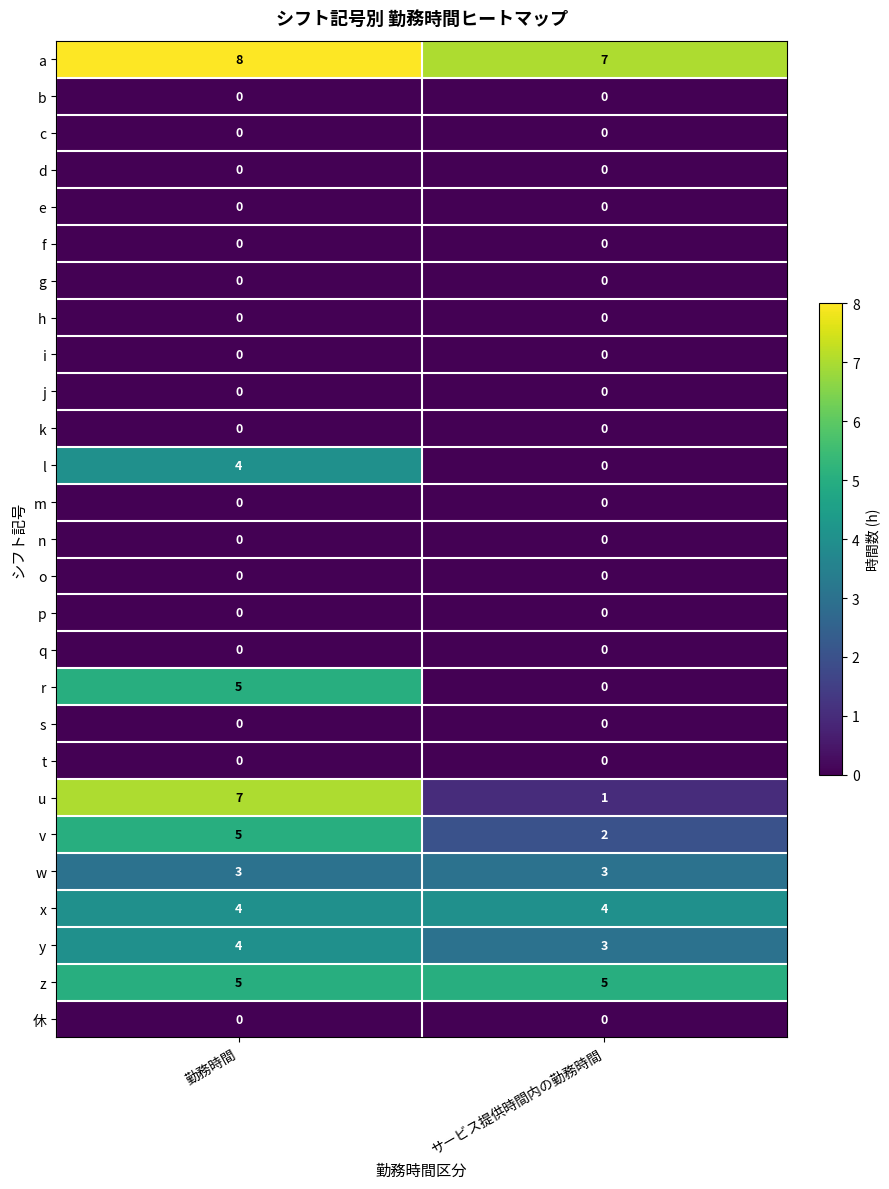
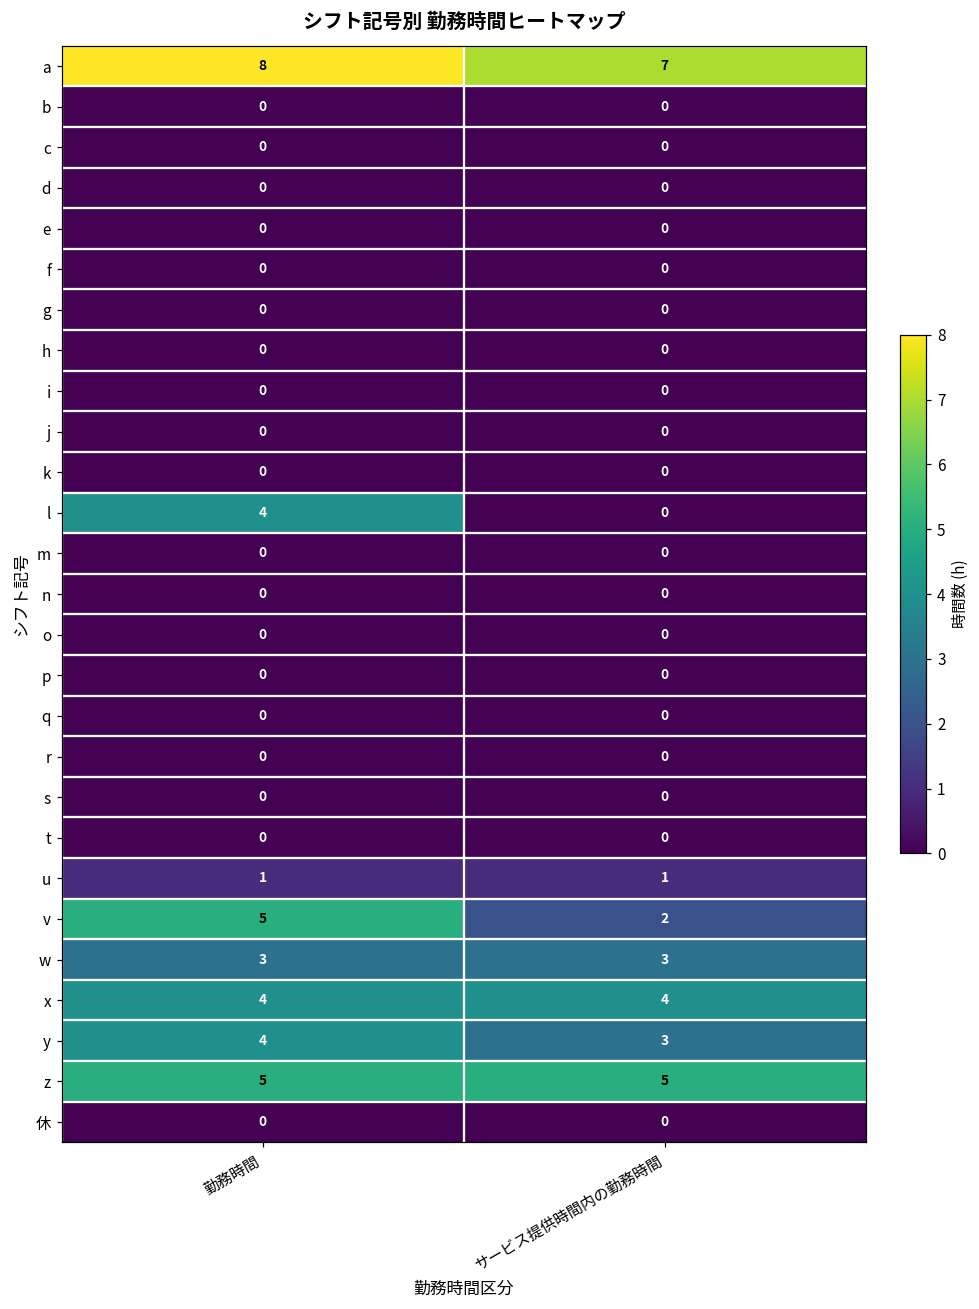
r, 勤務時間: 5 -> 0
u, 勤務時間: 7 -> 1
